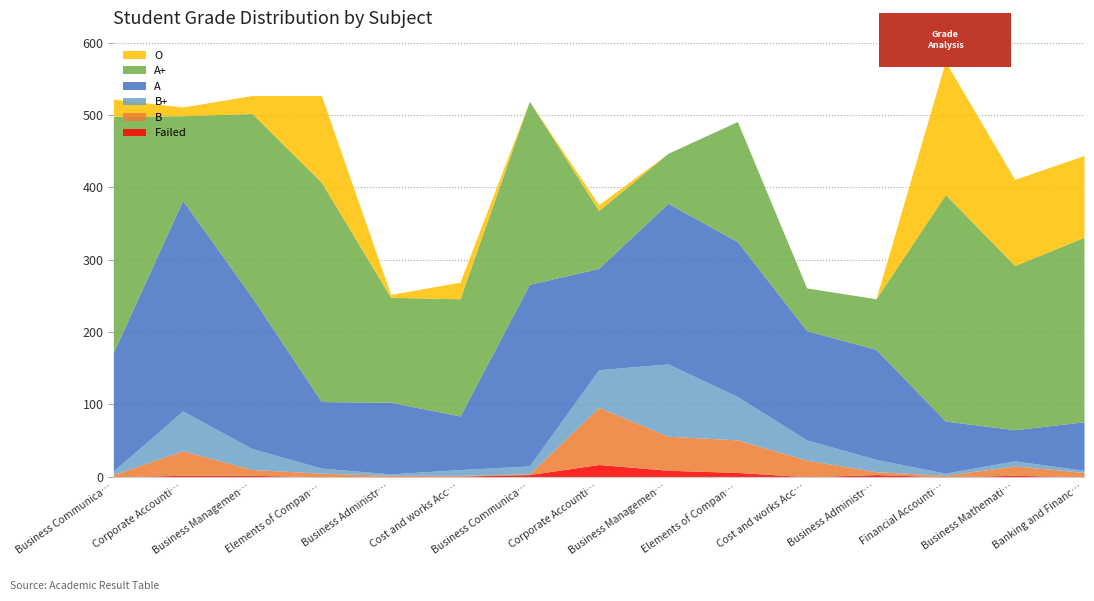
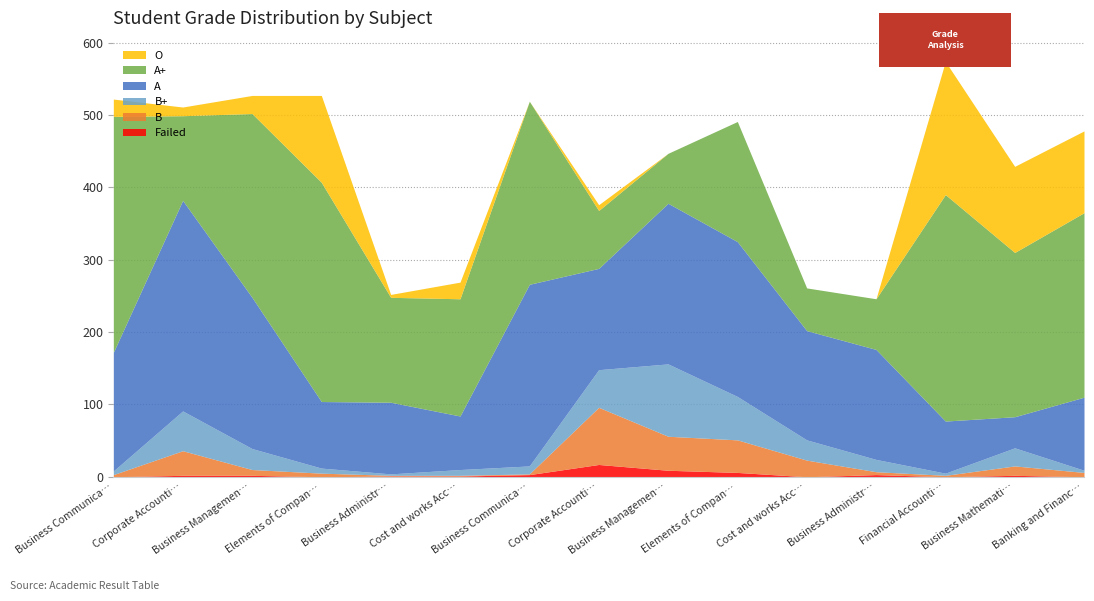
B+, Business Mathemati…: 10 -> 30
A, Banking and Financ…: 70 -> 100
